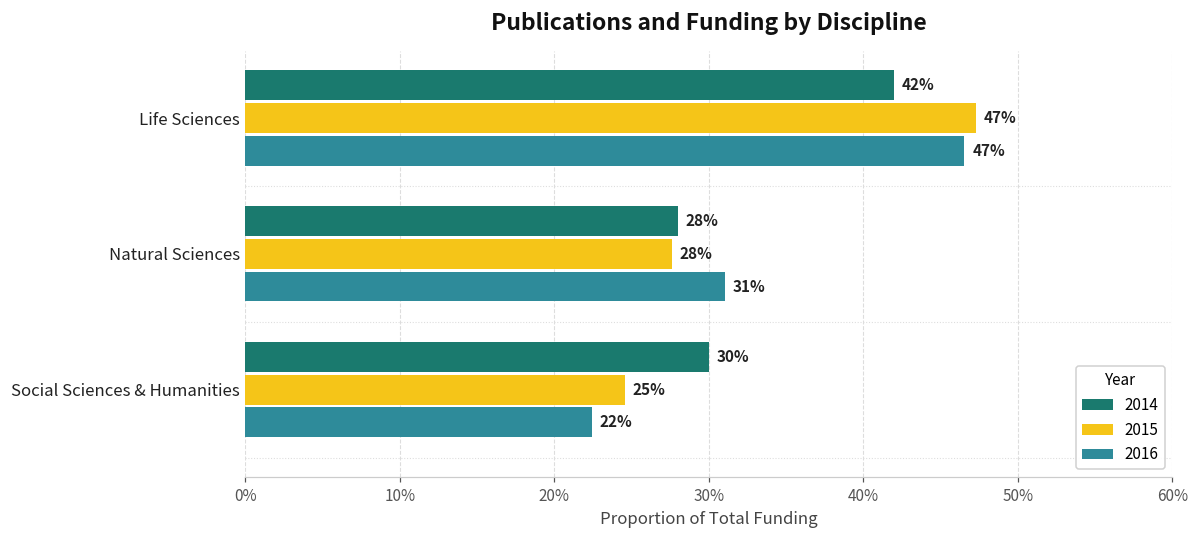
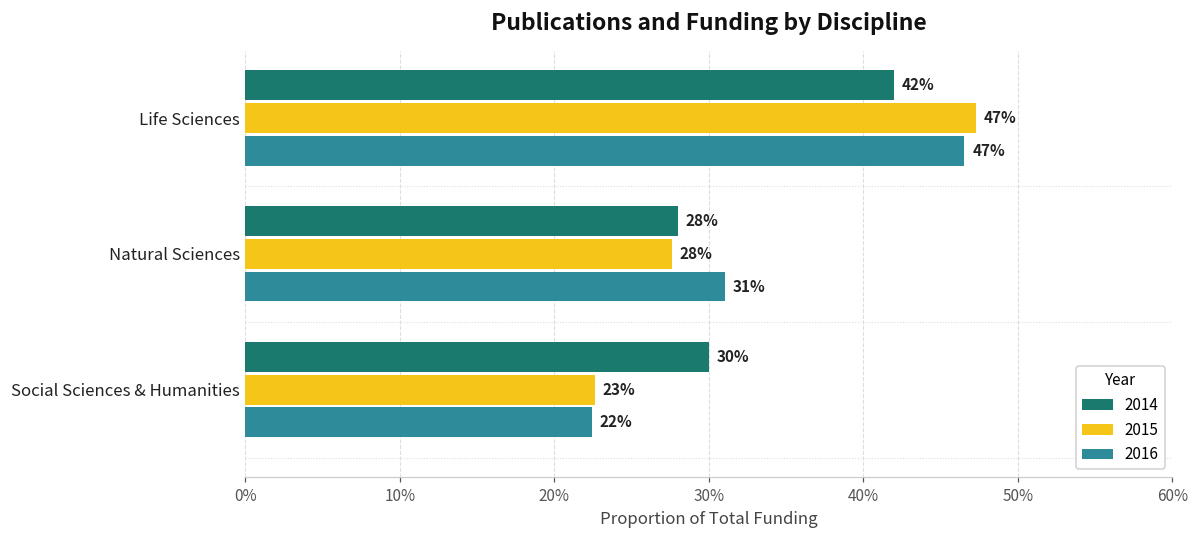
2015, Social Sciences & Humanities: 25% -> 23%
